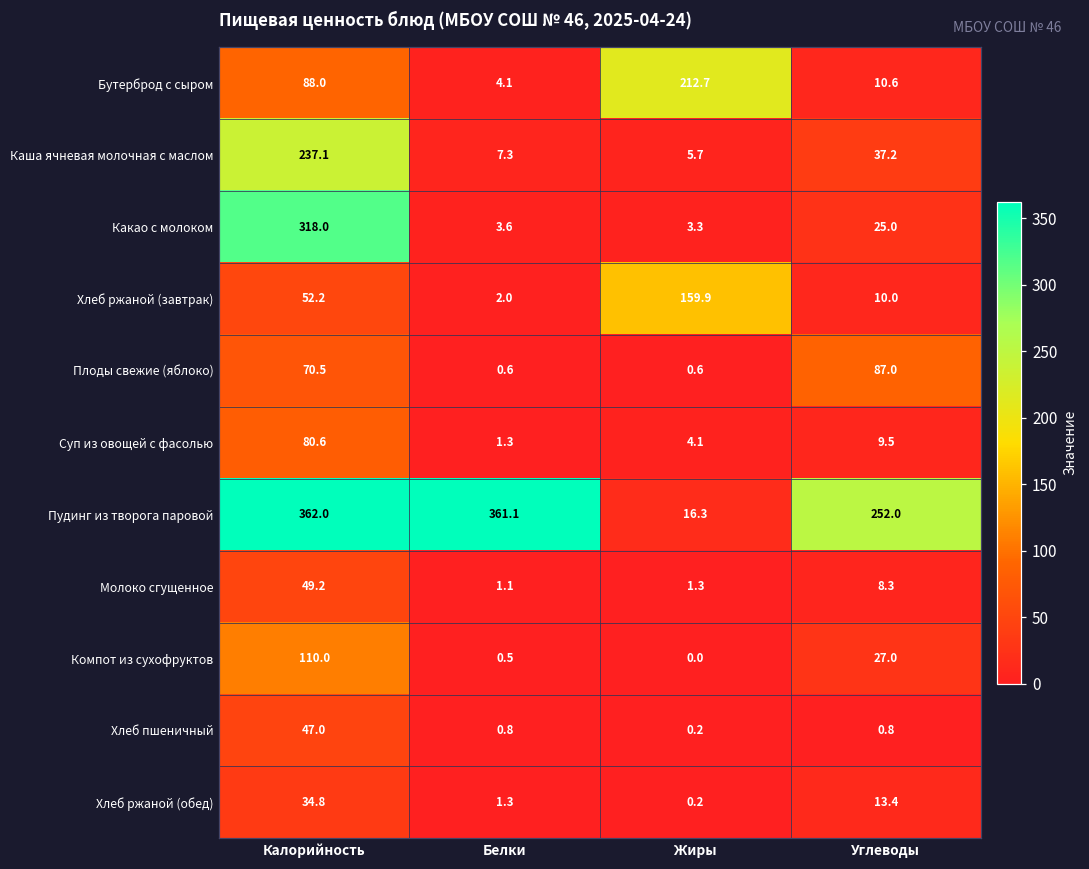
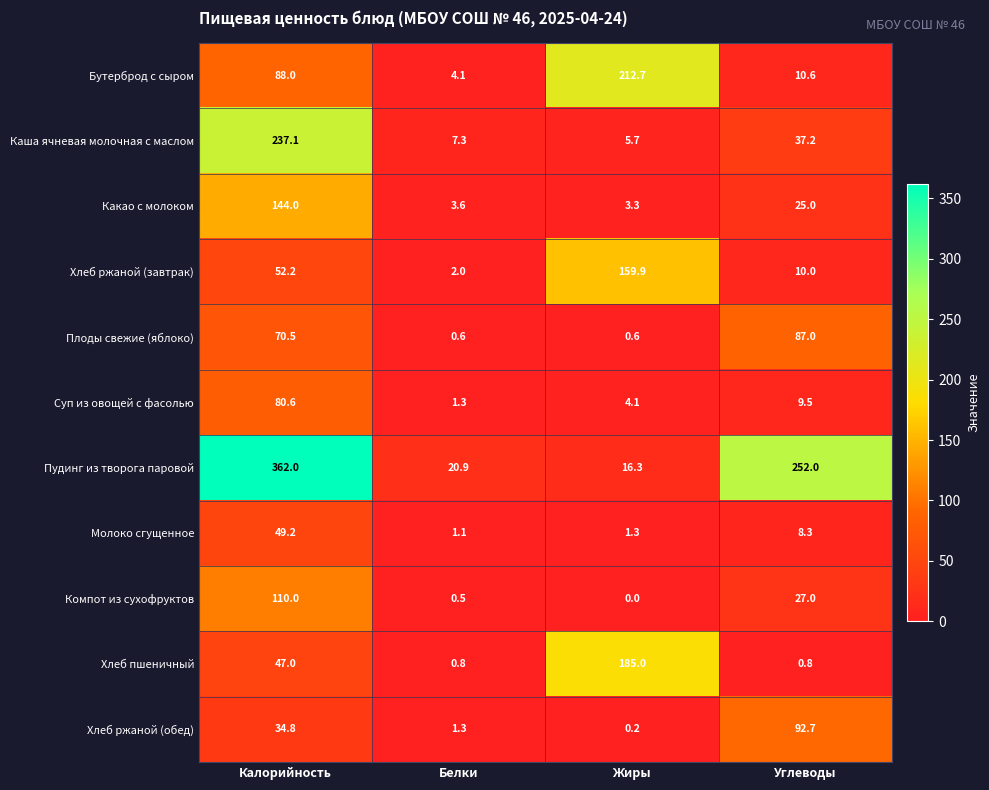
Какао с молоком, Калорийность: 318.0 -> 144.0
Пудинг из творога паровой, Белки: 361.1 -> 20.9
Хлеб пшеничный, Жиры: 0.2 -> 185.0
Хлеб ржаной (обед), Углеводы: 13.4 -> 92.7
